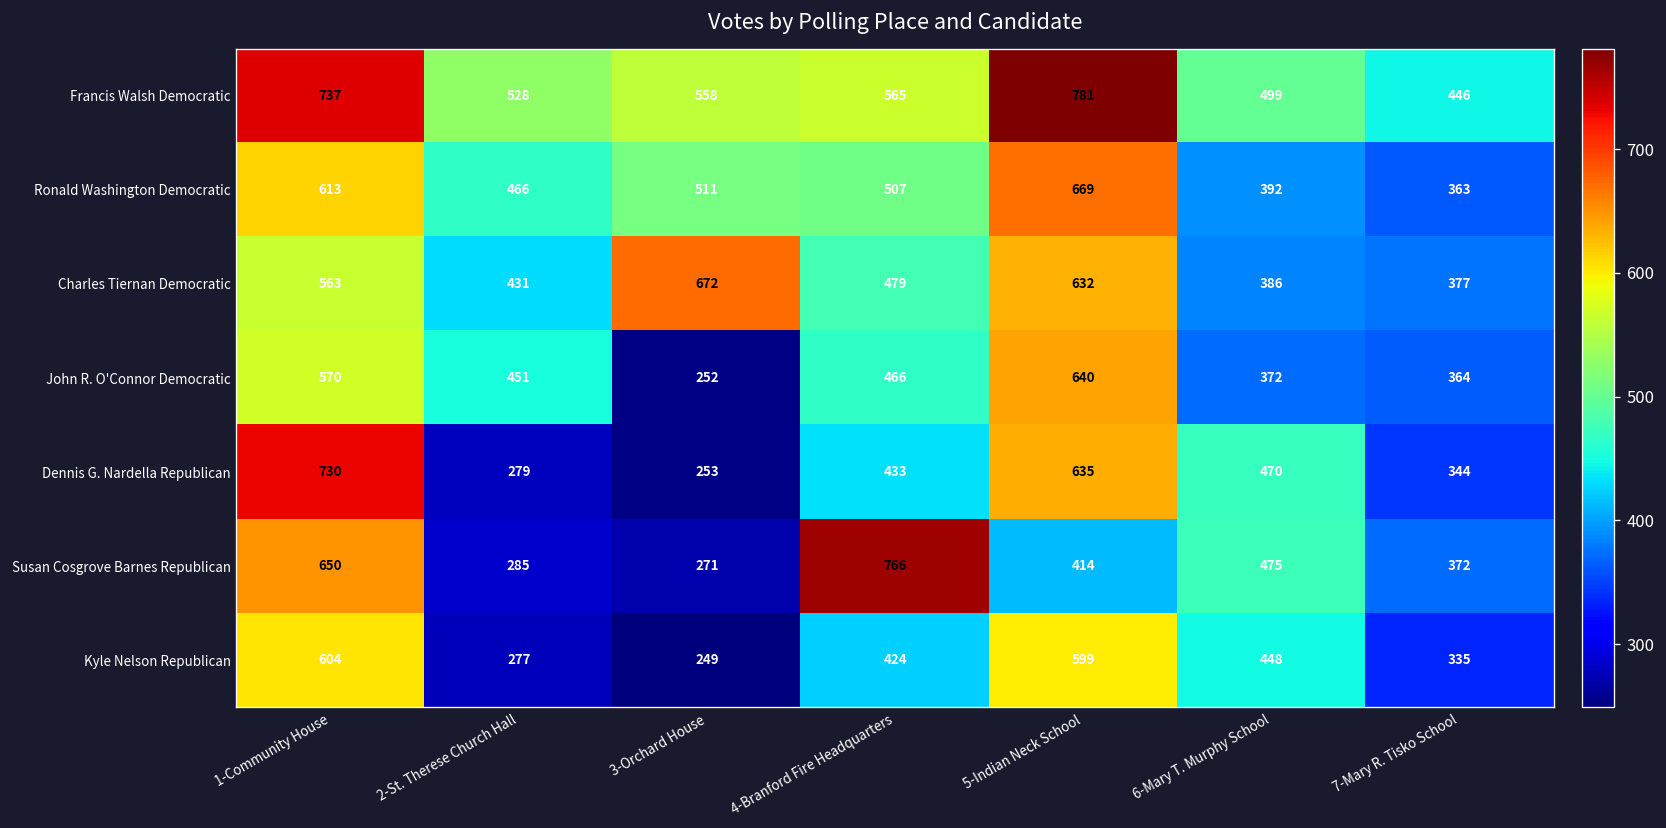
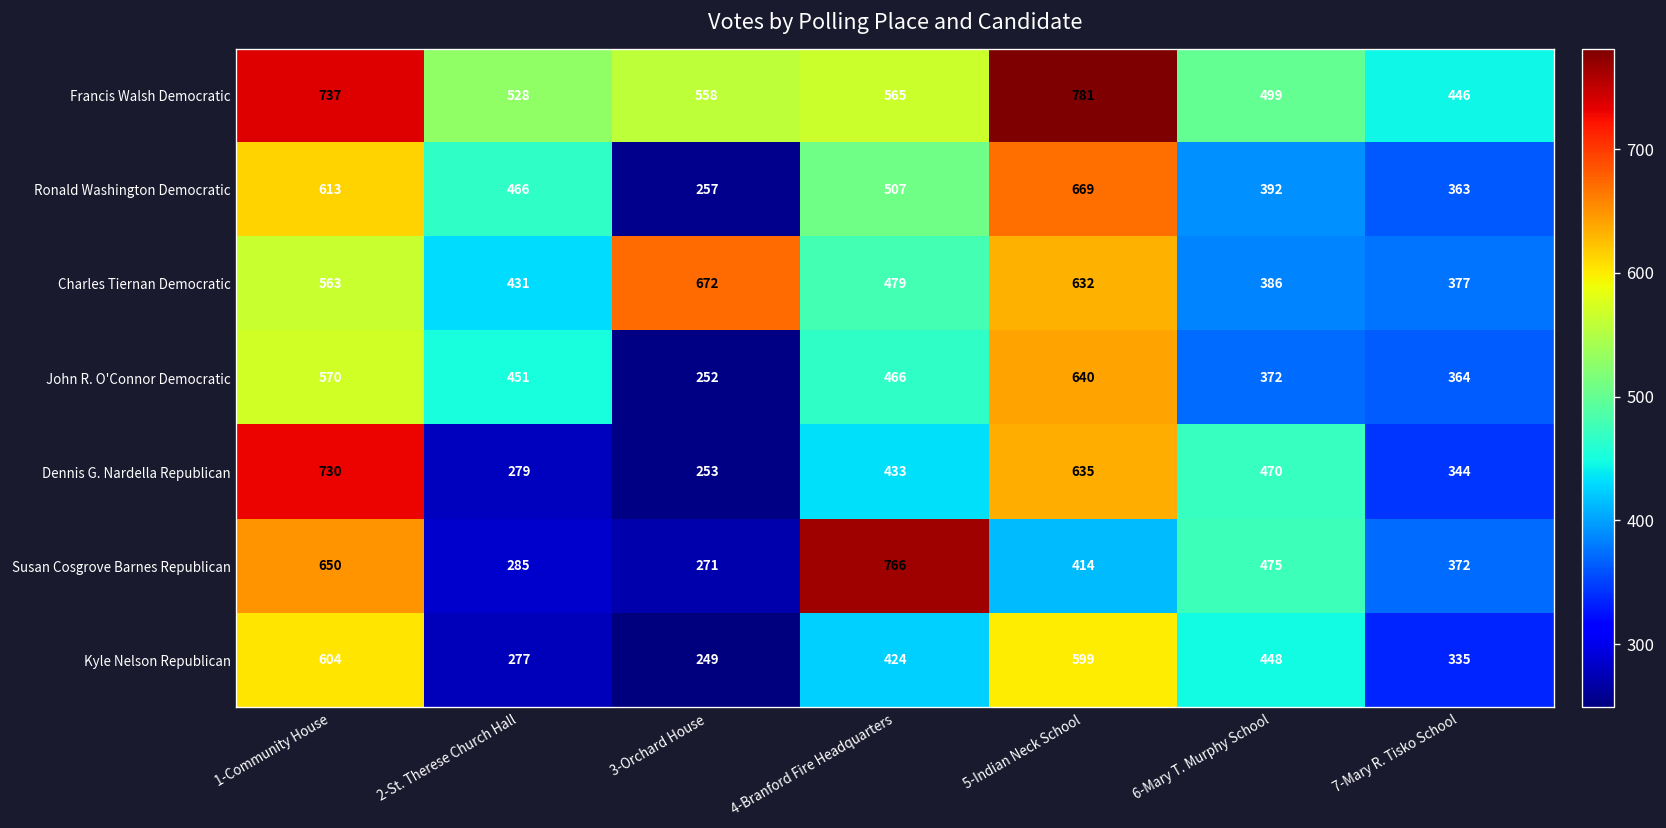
Ronald Washington Democratic, 3-Orchard House: 511 -> 257
